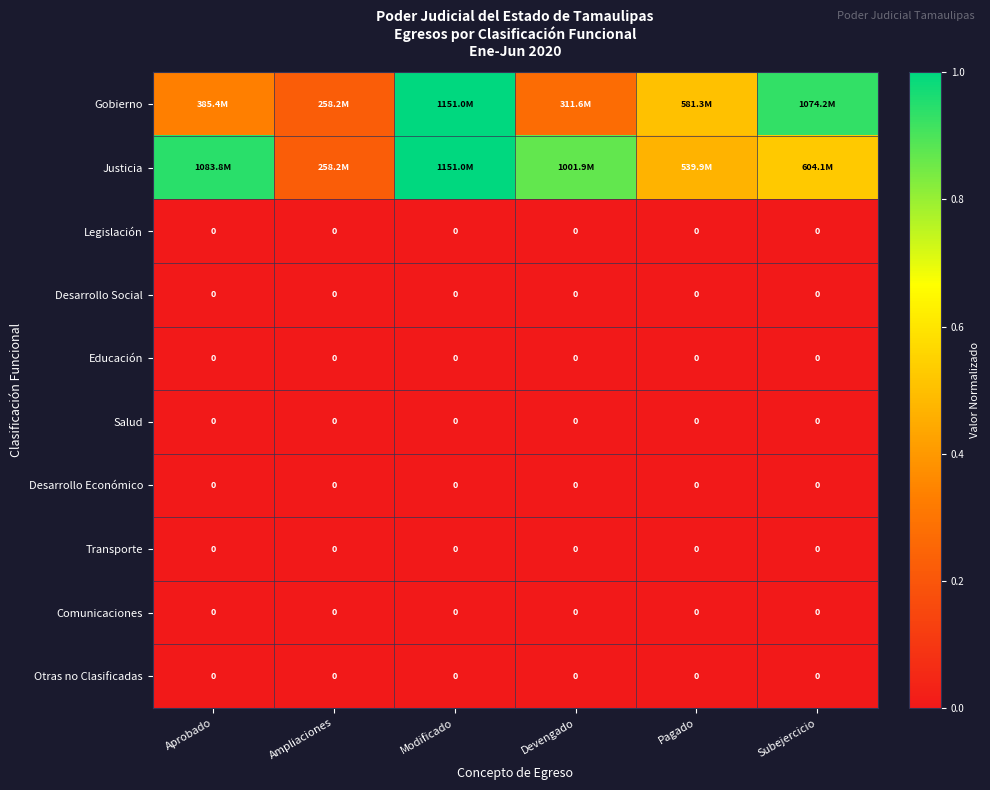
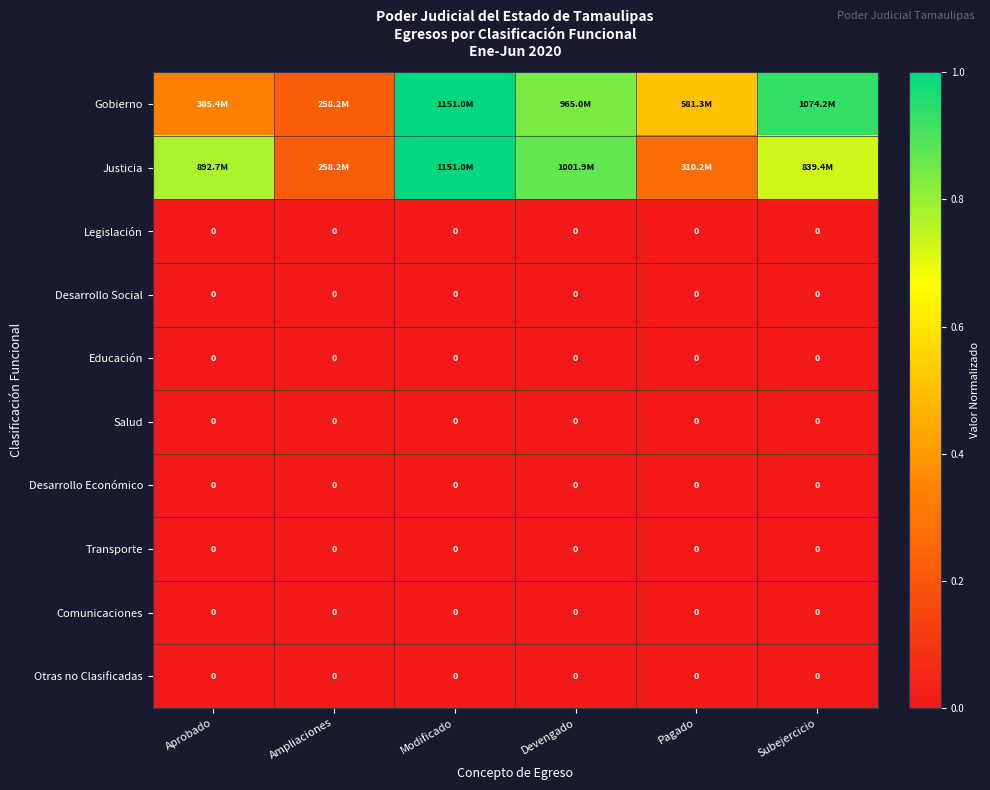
Gobierno, Devengado: 311.6M -> 965.0M
Justicia, Aprobado: 1083.8M -> 892.7M
Justicia, Pagado: 539.9M -> 310.2M
Justicia, Subejercicio: 604.1M -> 839.4M
